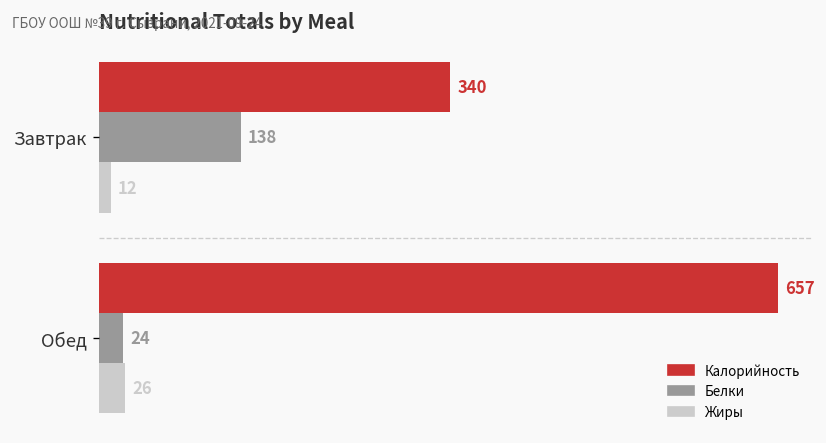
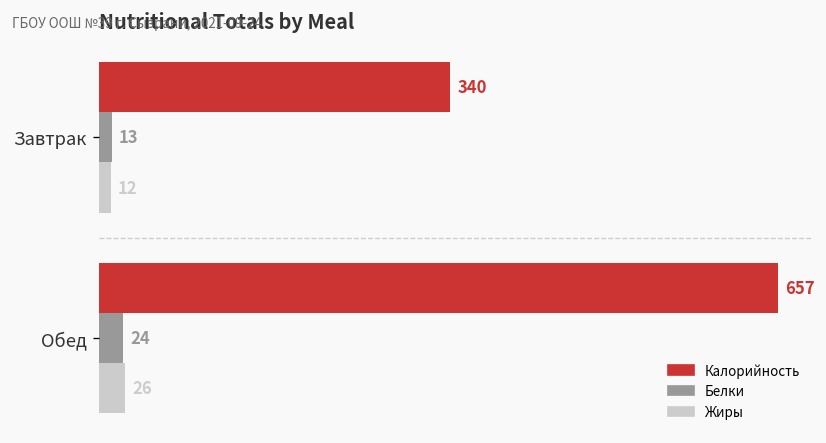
Белки, Завтрак: 138 -> 13
